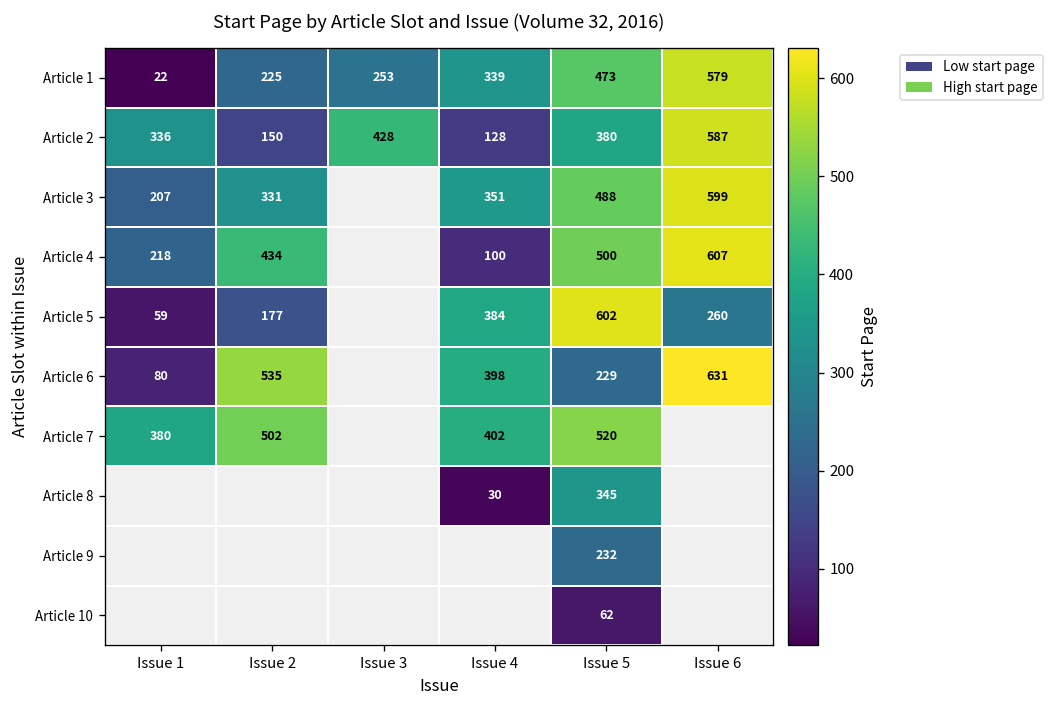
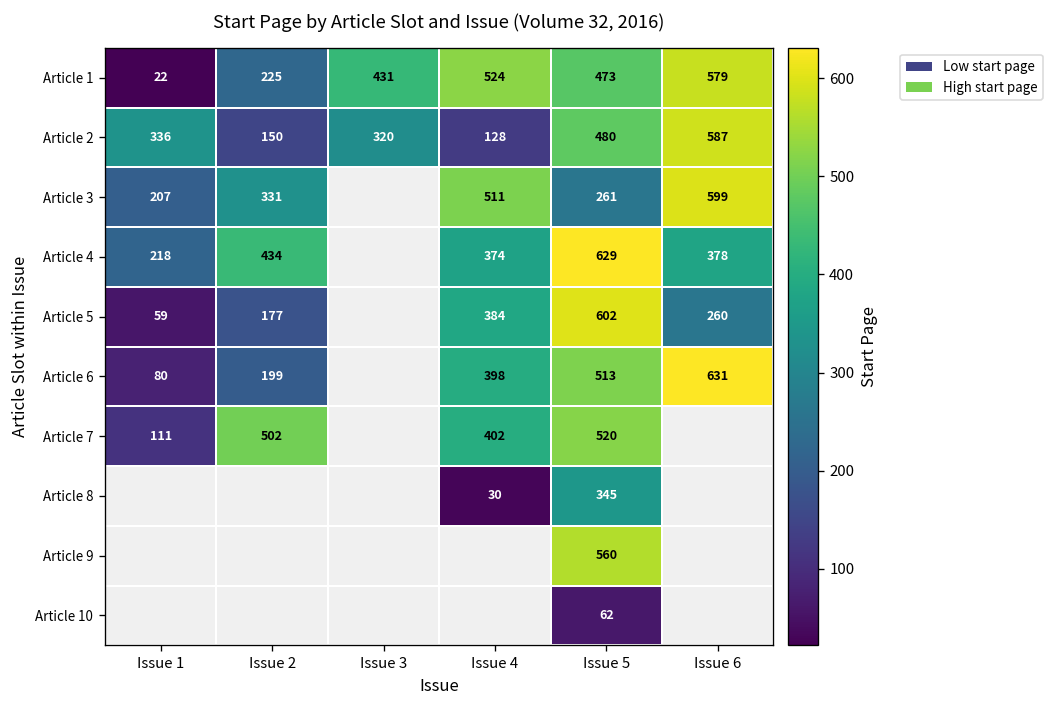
Article 1, Issue 3: 253 -> 431
Article 1, Issue 4: 339 -> 524
Article 2, Issue 3: 428 -> 320
Article 2, Issue 5: 380 -> 480
Article 3, Issue 4: 351 -> 511
Article 3, Issue 5: 488 -> 261
Article 4, Issue 4: 100 -> 374
Article 4, Issue 5: 500 -> 629
Article 4, Issue 6: 607 -> 378
Article 6, Issue 2: 535 -> 199
Article 6, Issue 5: 229 -> 513
Article 7, Issue 1: 380 -> 111
Article 9, Issue 5: 232 -> 560
